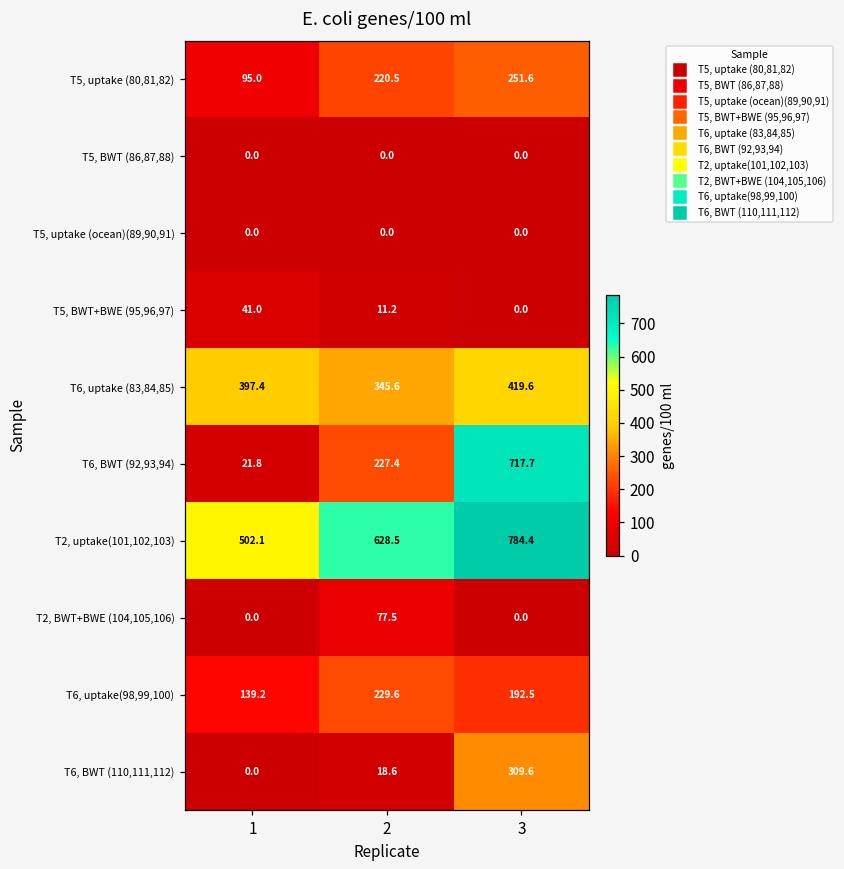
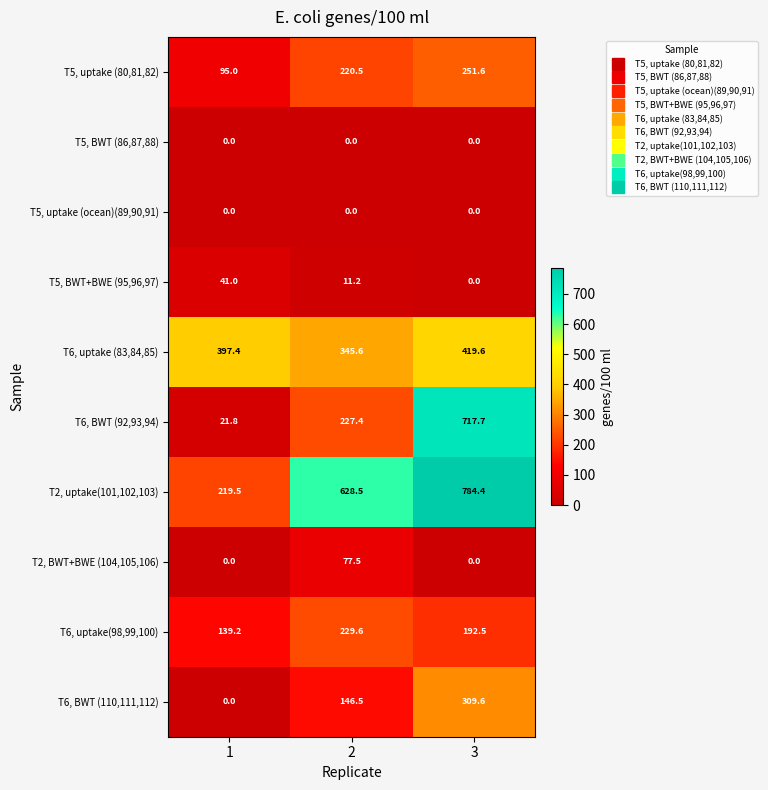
T2, uptake(101,102,103), 1: 502.1 -> 219.5
T6, BWT (110,111,112), 2: 18.6 -> 146.5
